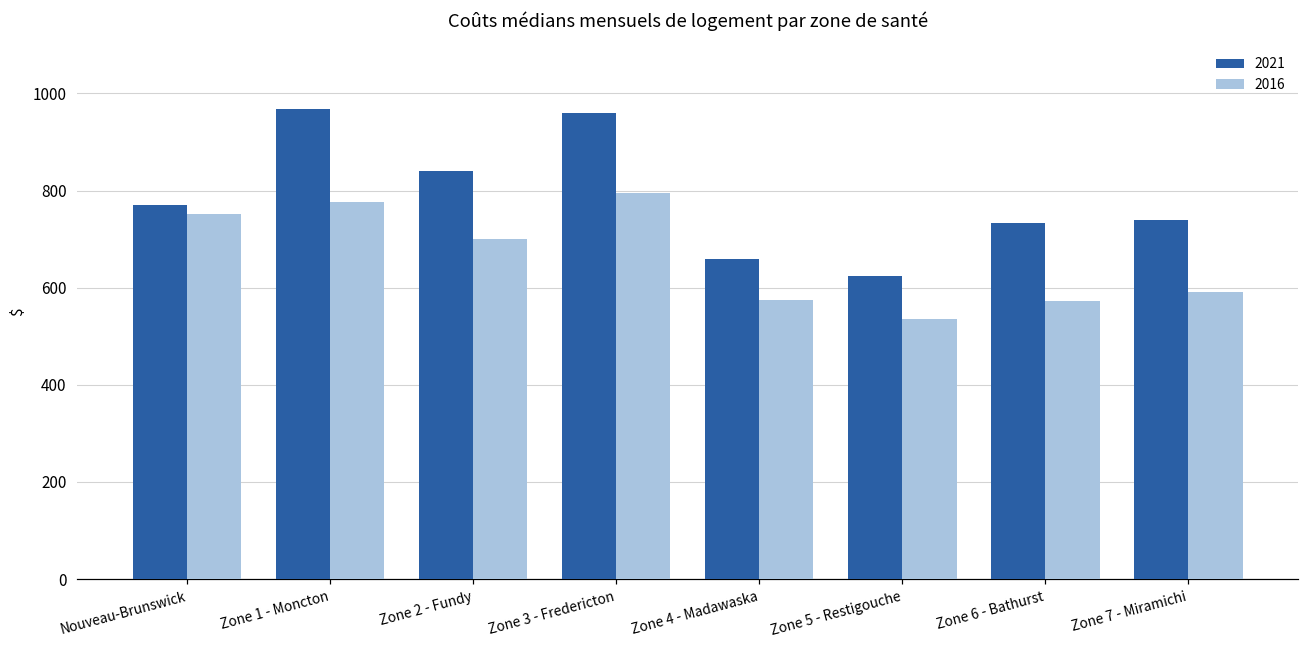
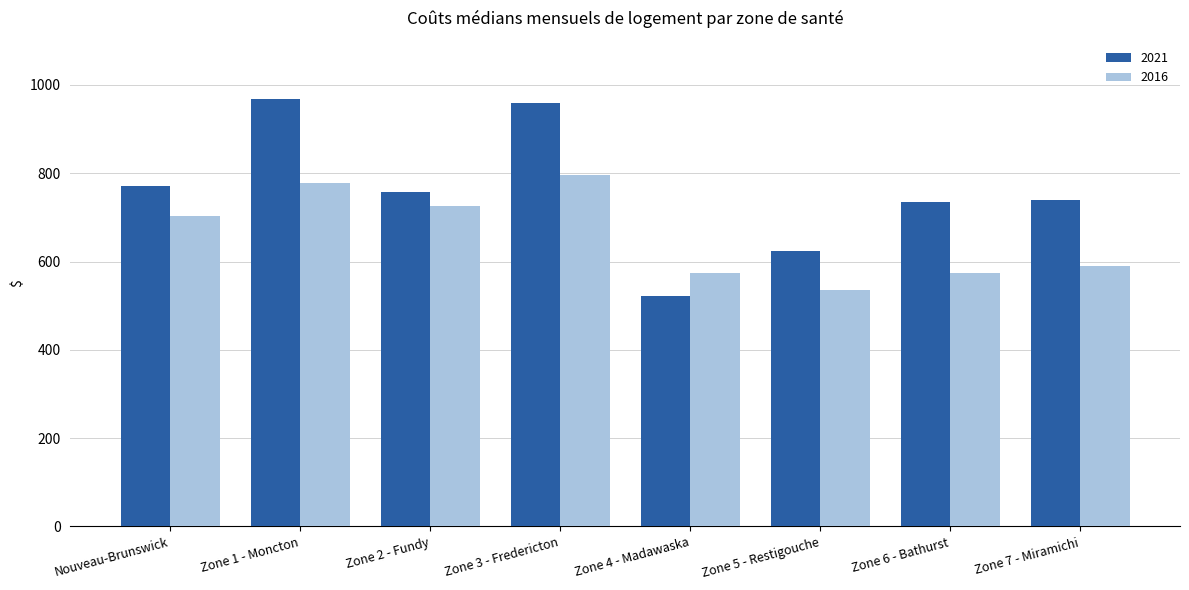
2016, Nouveau-Brunswick: 750 -> 700
2021, Zone 2 - Fundy: 840 -> 760
2016, Zone 2 - Fundy: 700 -> 730
2021, Zone 4 - Madawaska: 660 -> 520
